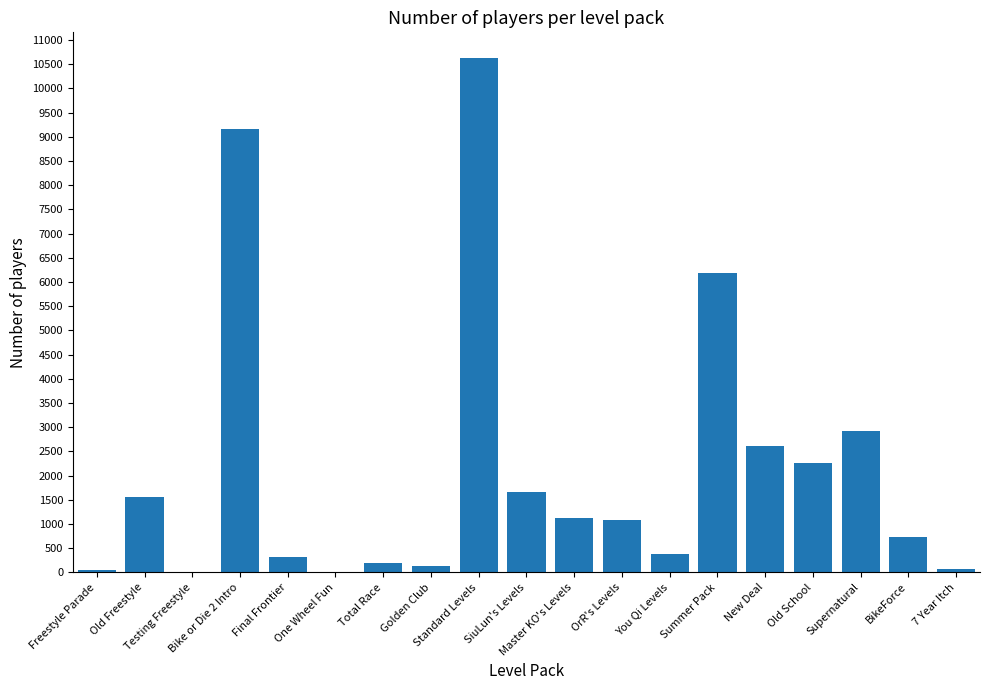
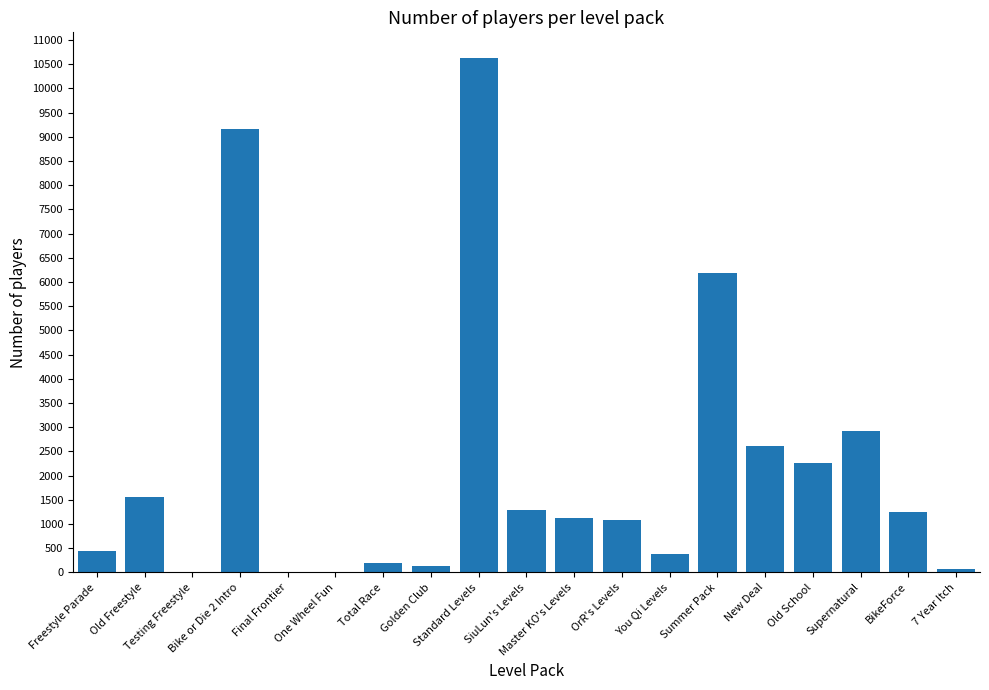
Freestyle Parade: 0 -> 400
Final Frontier: 300 -> 0
SiuLun's Levels: 1700 -> 1300
BikeForce: 700 -> 1300
